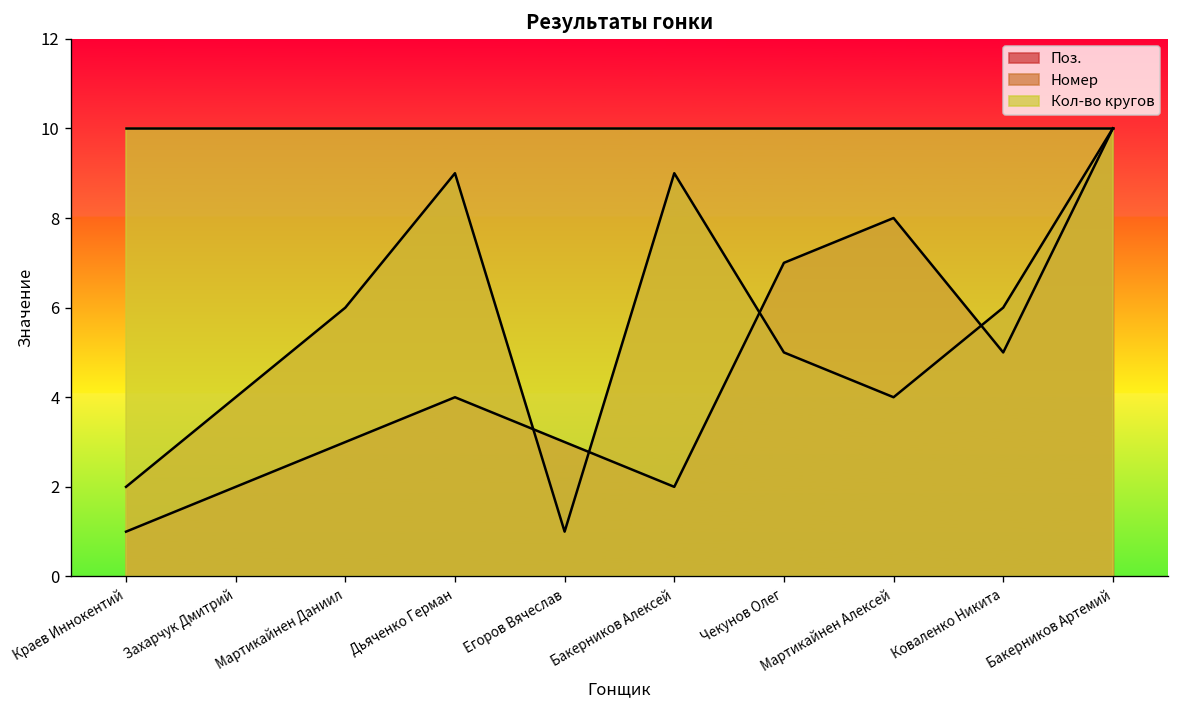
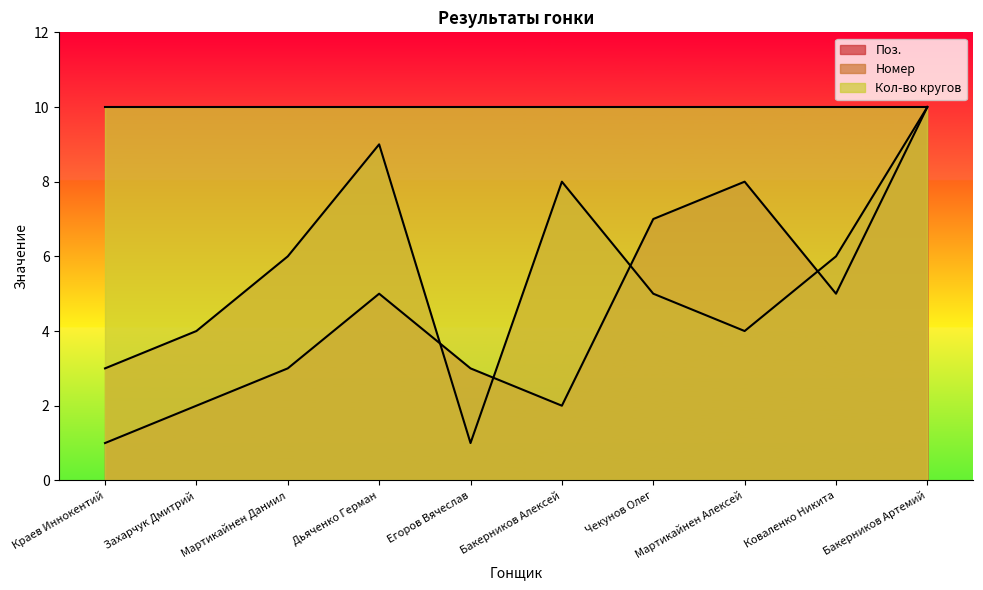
Номер, Краев Иннокентий: 2 -> 3
Поз., Дьяченко Герман: 4 -> 5
Номер, Бакерников Алексей: 9 -> 8
